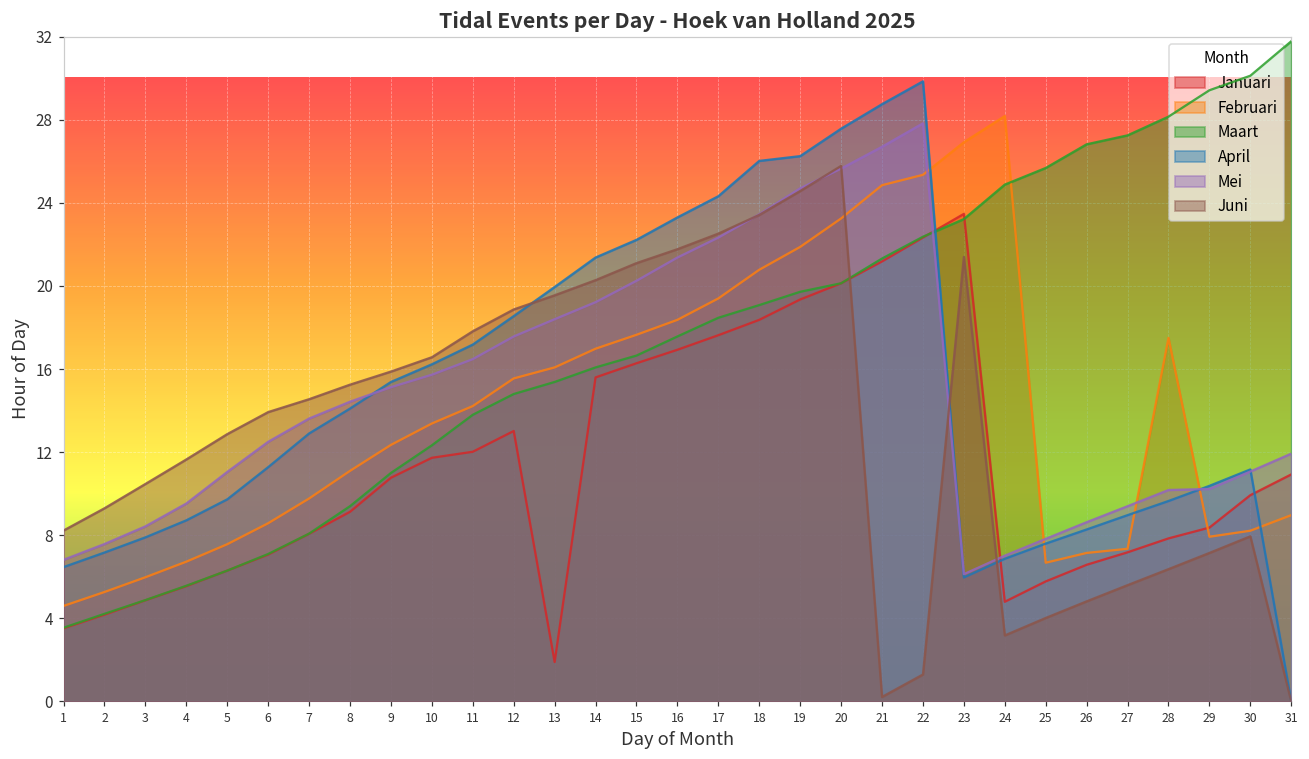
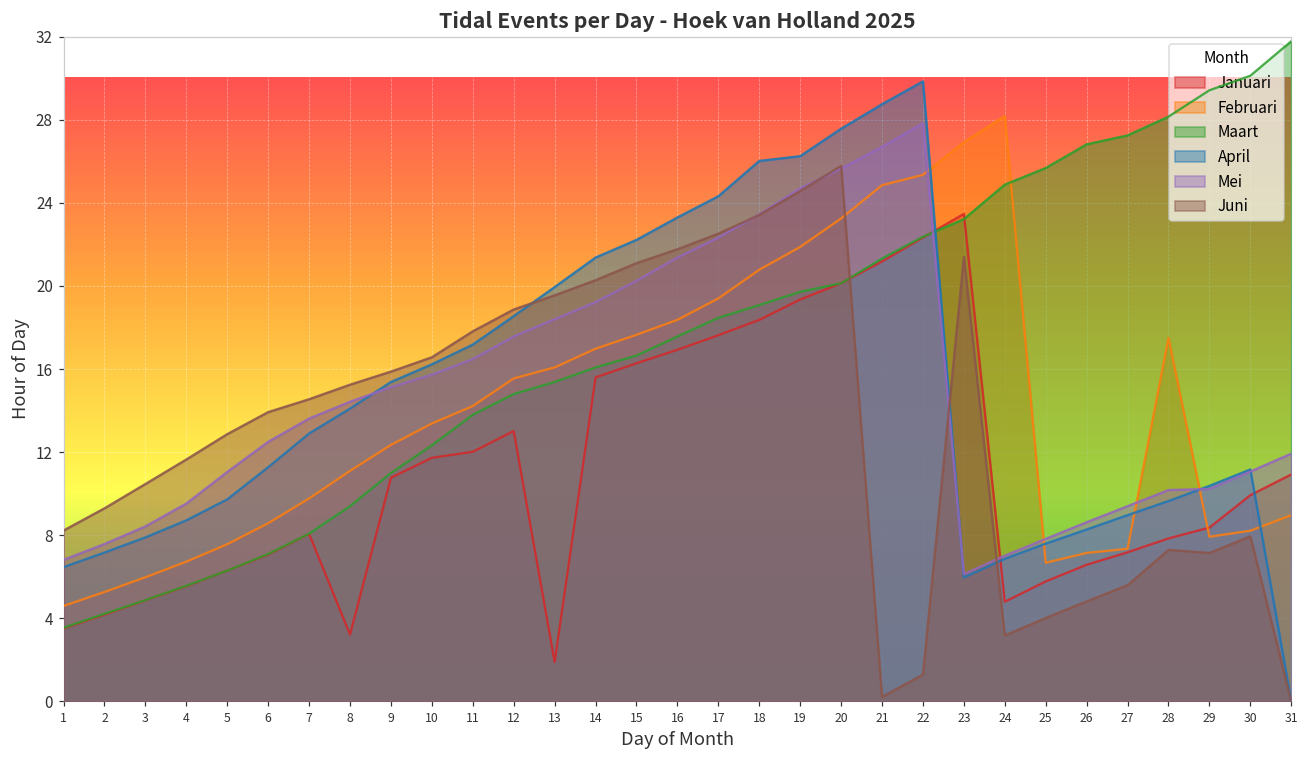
Januari, 8: 9.1 -> 3.2
Juni, 28: 6.4 -> 7.3
